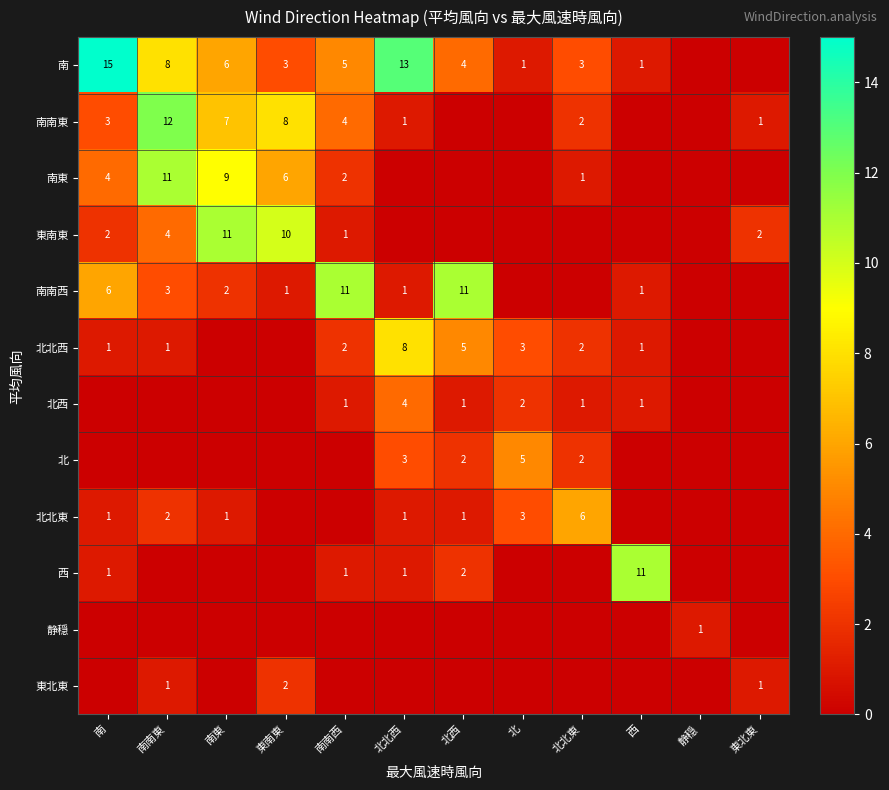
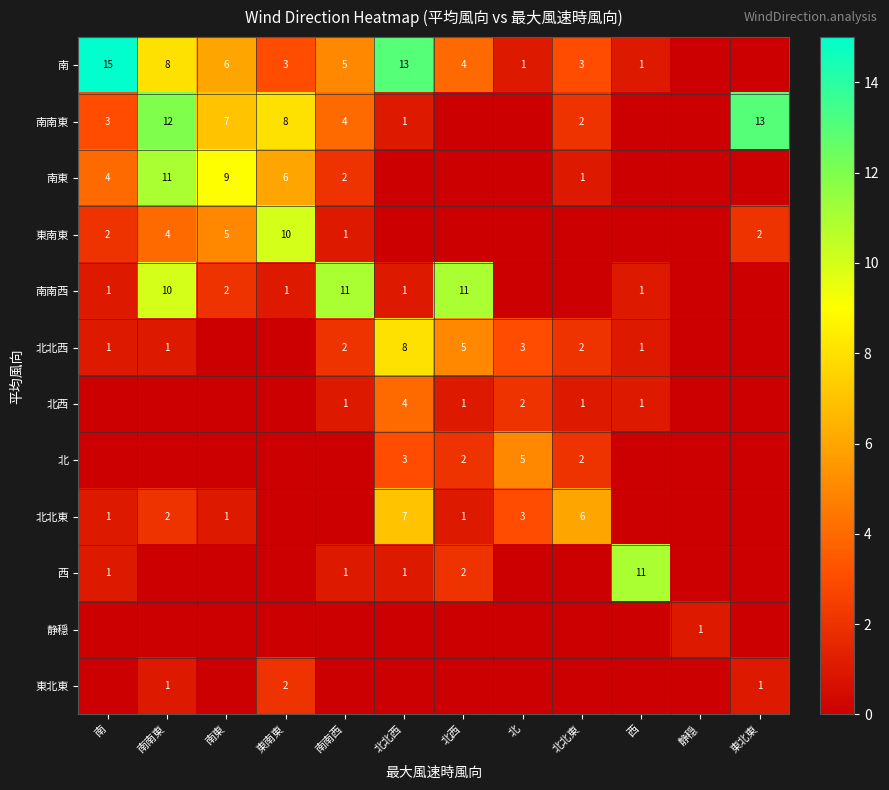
南南東, 東北東: 1 -> 13
東南東, 南東: 11 -> 5
南南西, 南: 6 -> 1
南南西, 南南東: 3 -> 10
北北東, 北北西: 1 -> 7
